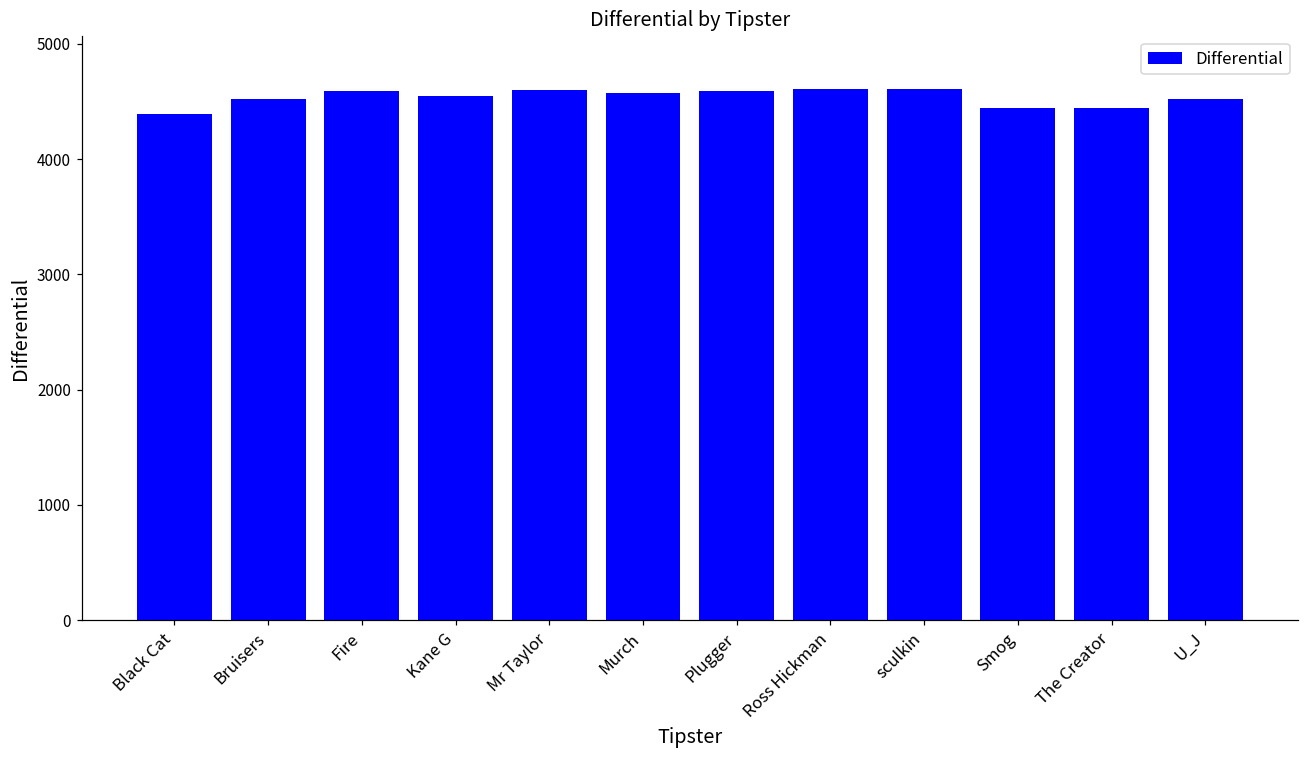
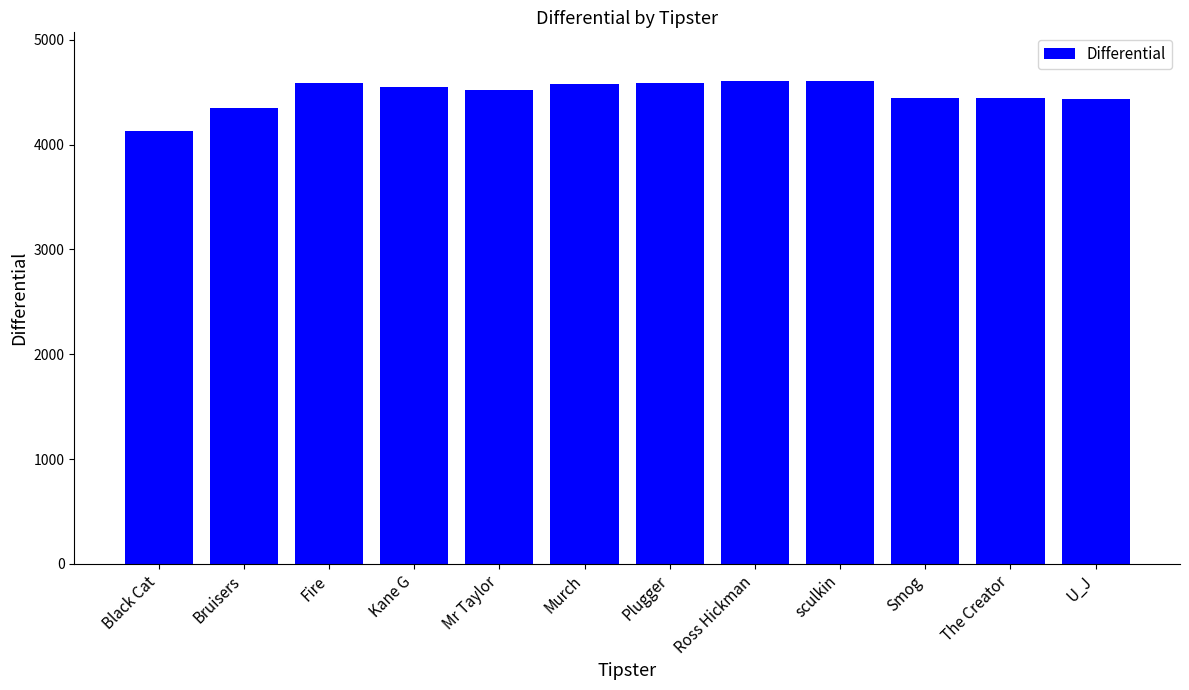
Black Cat: 4390 -> 4130
Bruisers: 4520 -> 4350
Mr Taylor: 4600 -> 4520
U_J: 4520 -> 4430
